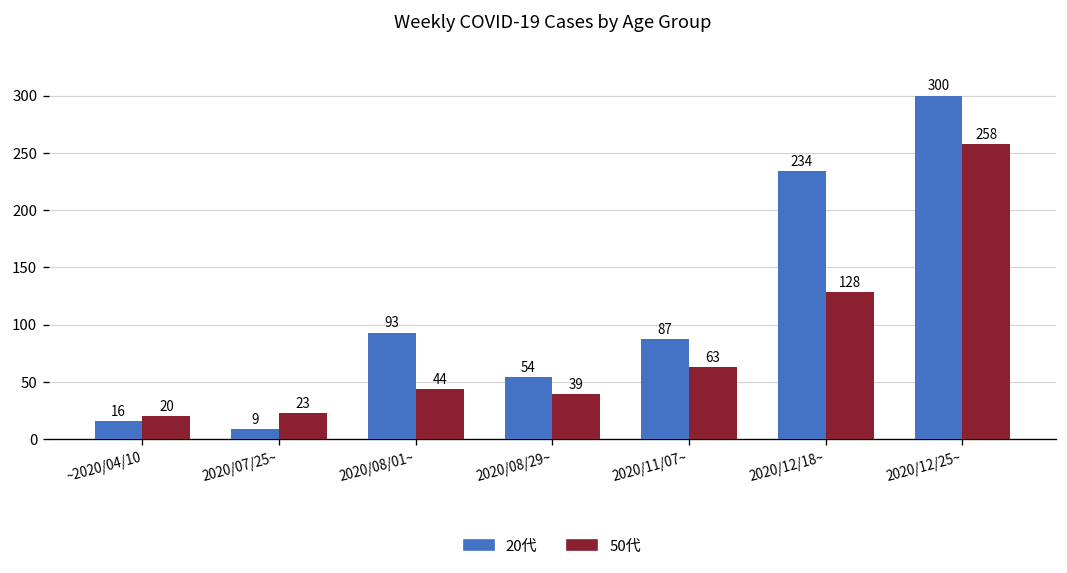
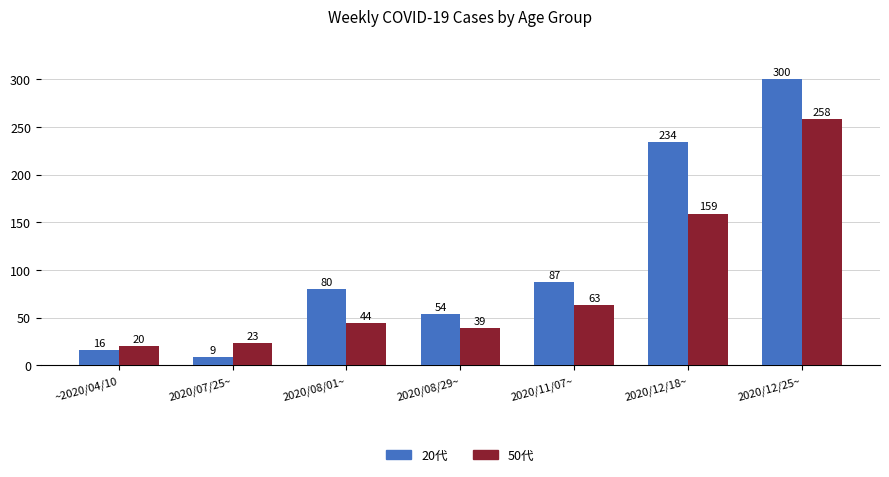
20代, 2020/08/01~: 93 -> 80
50代, 2020/12/18~: 128 -> 159
